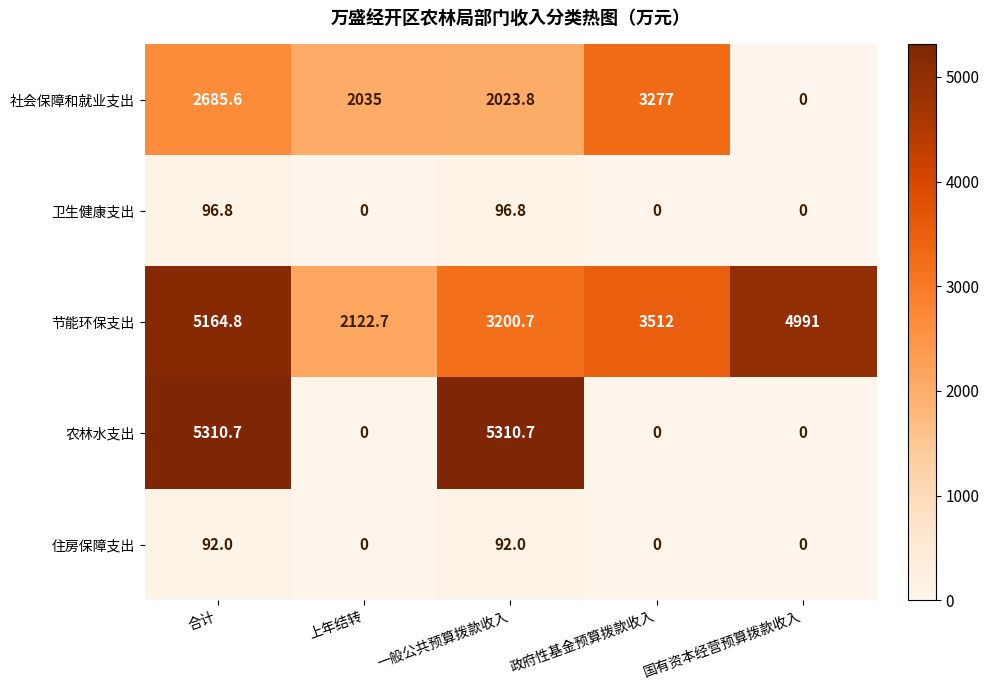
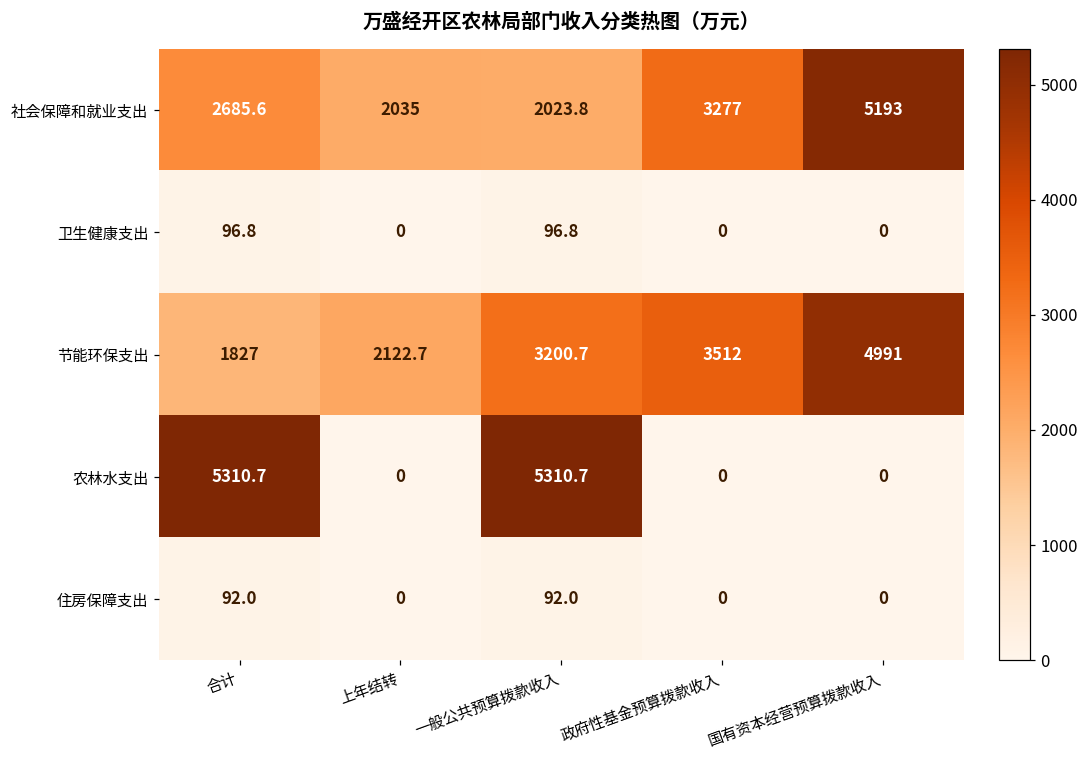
社会保障和就业支出, 国有资本经营预算拨款收入: 0 -> 5193
节能环保支出, 合计: 5164.8 -> 1827
